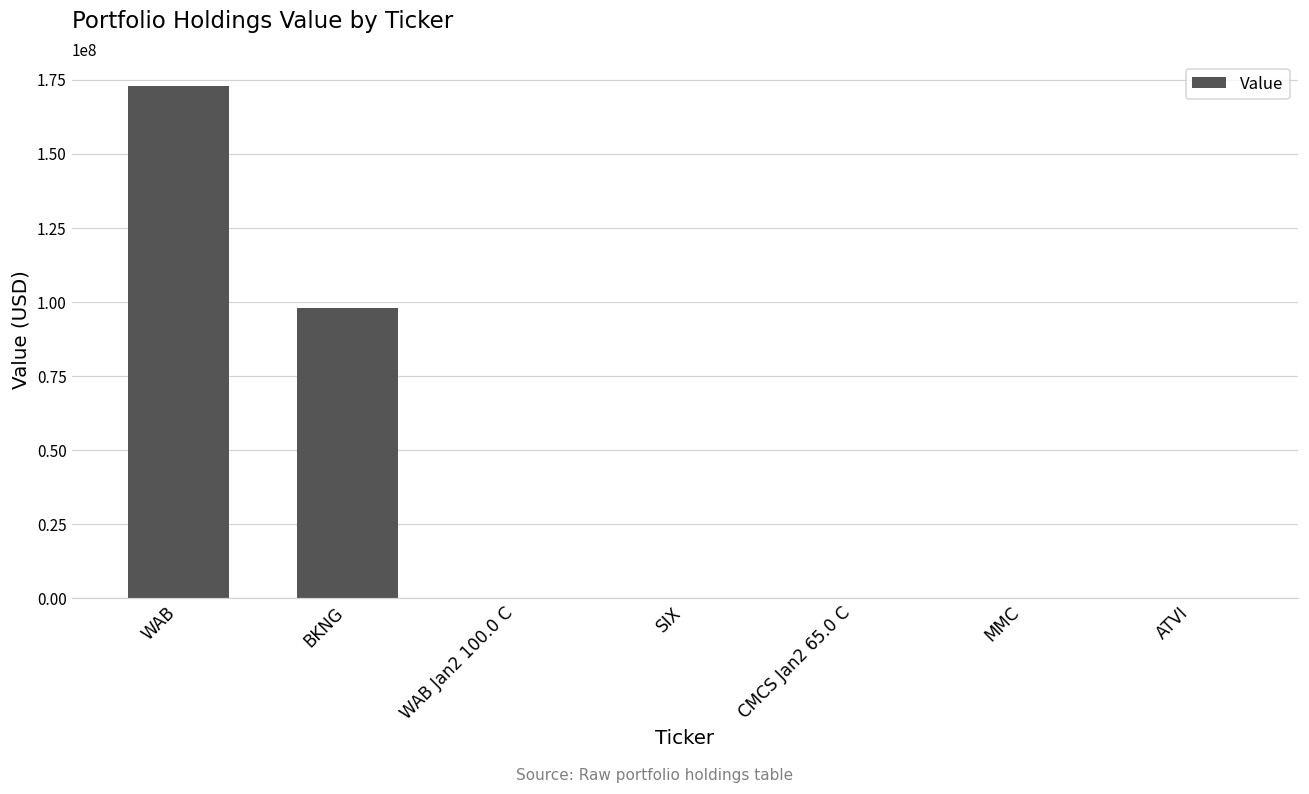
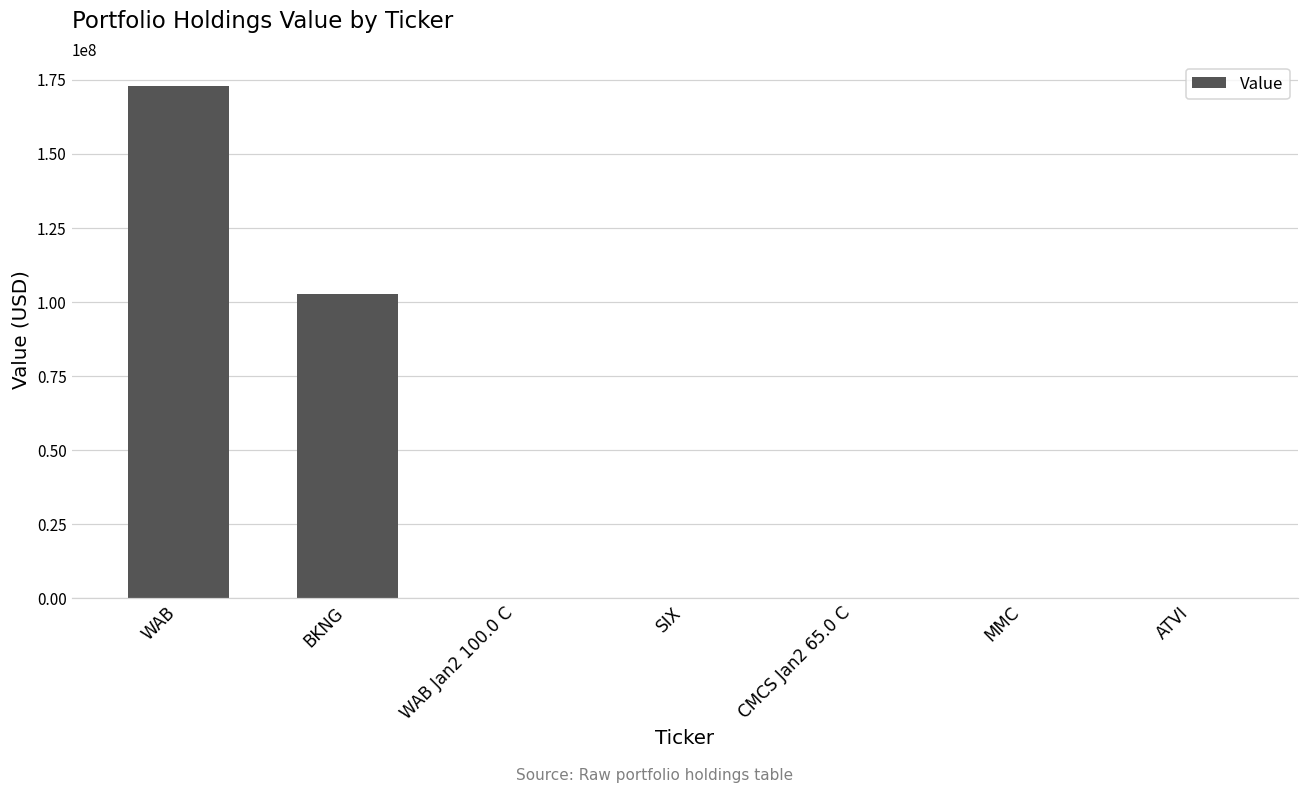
BKNG: 98000000 -> 103000000
